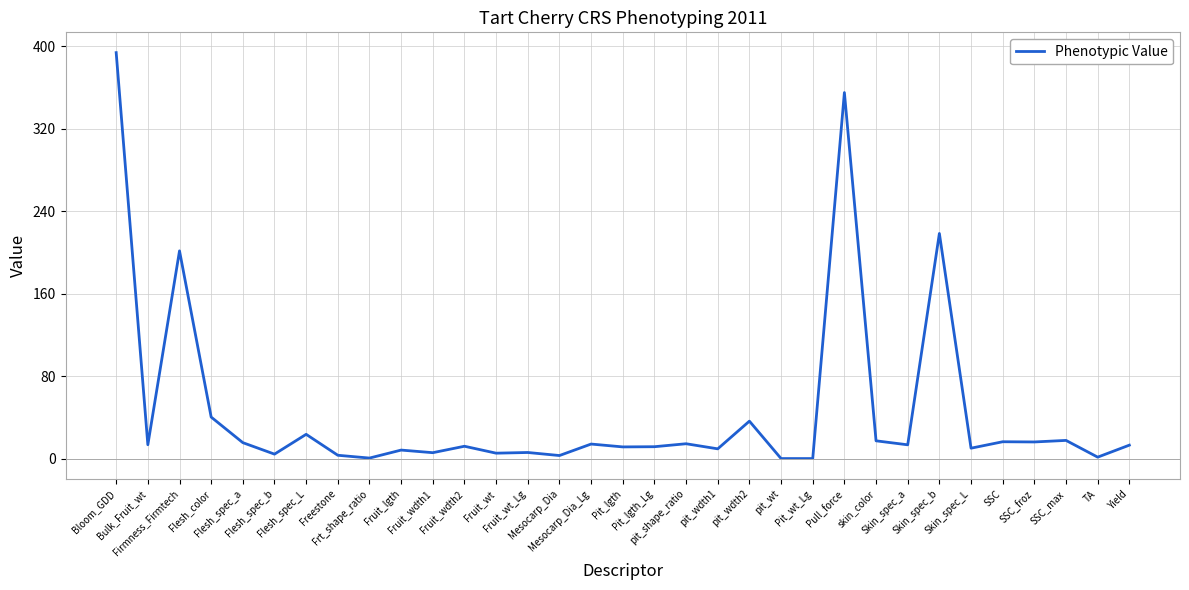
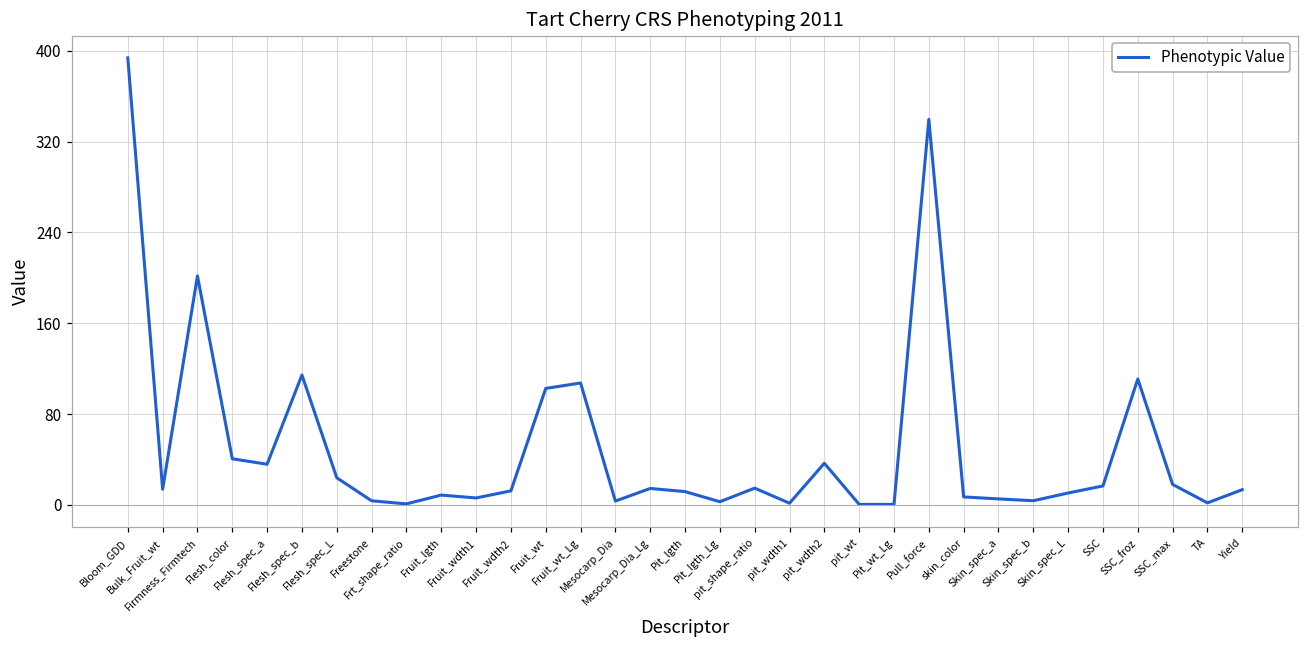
Flesh_spec_a: 16 -> 36
Flesh_spec_b: 5 -> 114
Fruit_wt: 6 -> 103
Fruit_wt_Lg: 6 -> 107
Pit_lgth_Lg: 12 -> 3
pit_wdth1: 10 -> 1
Pull_force: 355 -> 340
skin_color: 18 -> 7
Skin_spec_a: 14 -> 5
Skin_spec_b: 218 -> 4
SSC_froz: 17 -> 111
